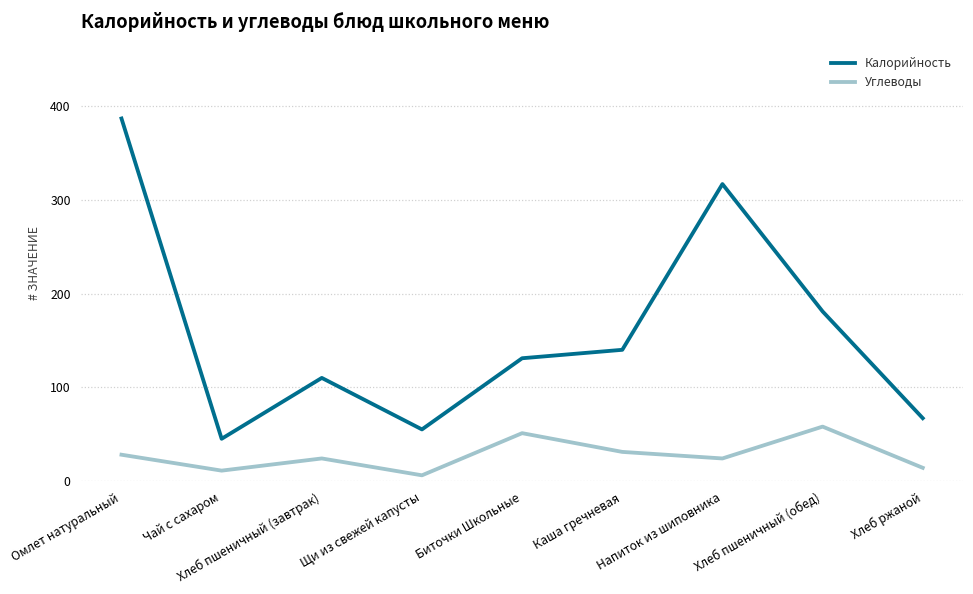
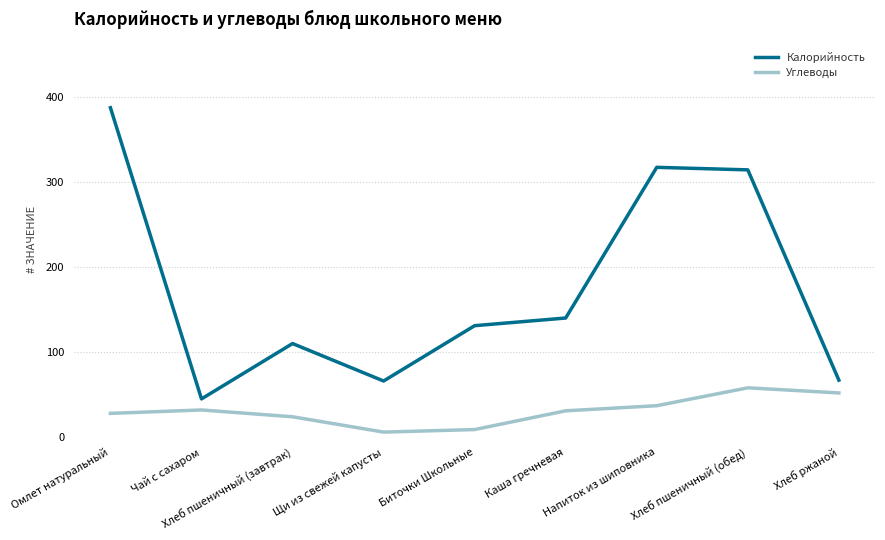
Углеводы, Чай с сахаром: 10 -> 30
Калорийность, Щи из свежей капусты: 60 -> 70
Углеводы, Биточки Школьные: 50 -> 10
Углеводы, Напиток из шиповника: 20 -> 40
Калорийность, Хлеб пшеничный (обед): 180 -> 310
Углеводы, Хлеб ржаной: 10 -> 50
